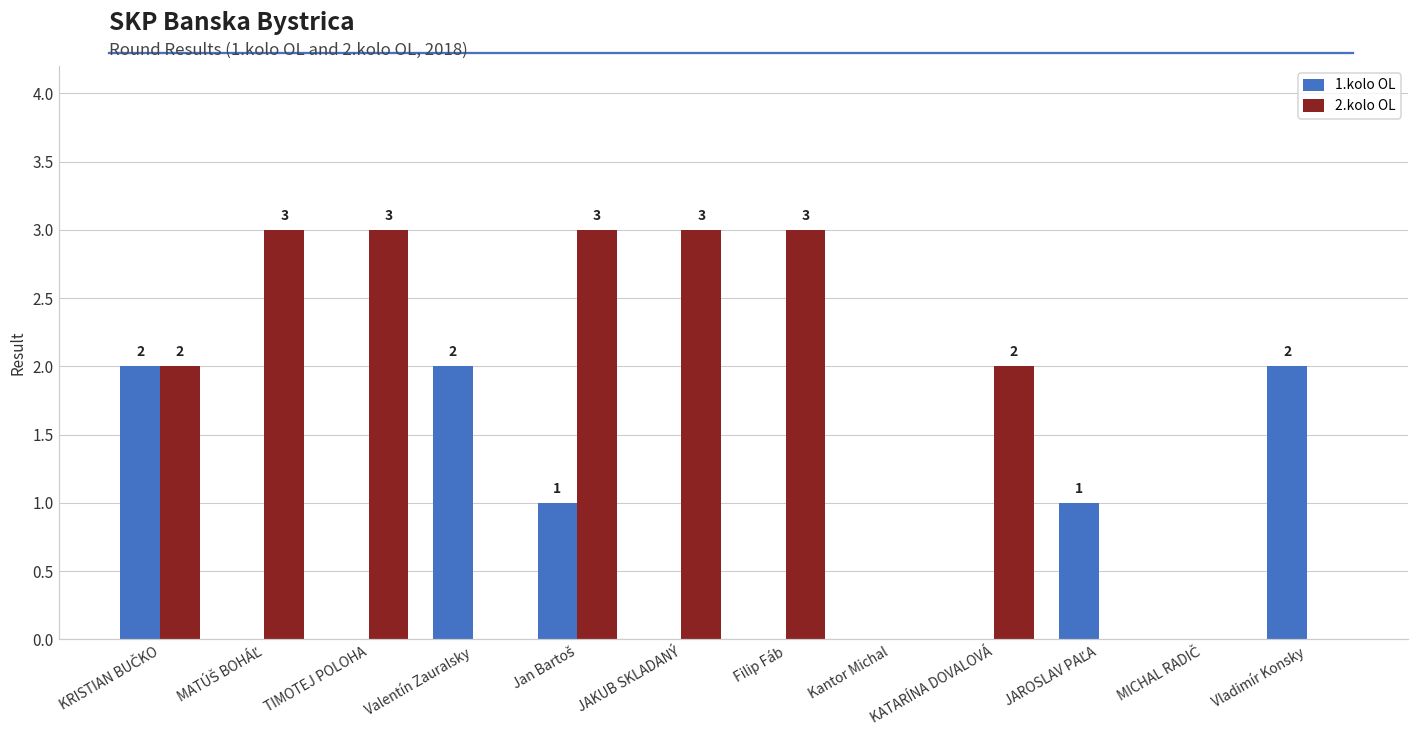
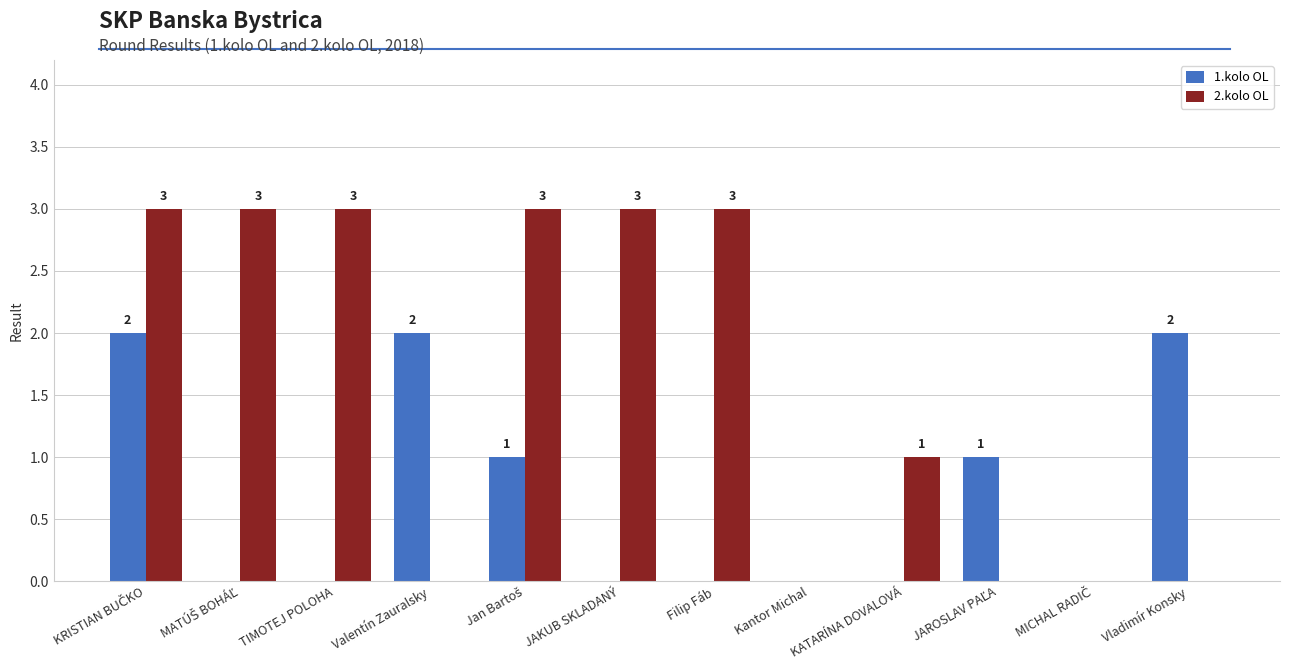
2.kolo OL, KRISTIAN BUČKO: 2 -> 3
2.kolo OL, KATARÍNA DOVALOVÁ: 2 -> 1
